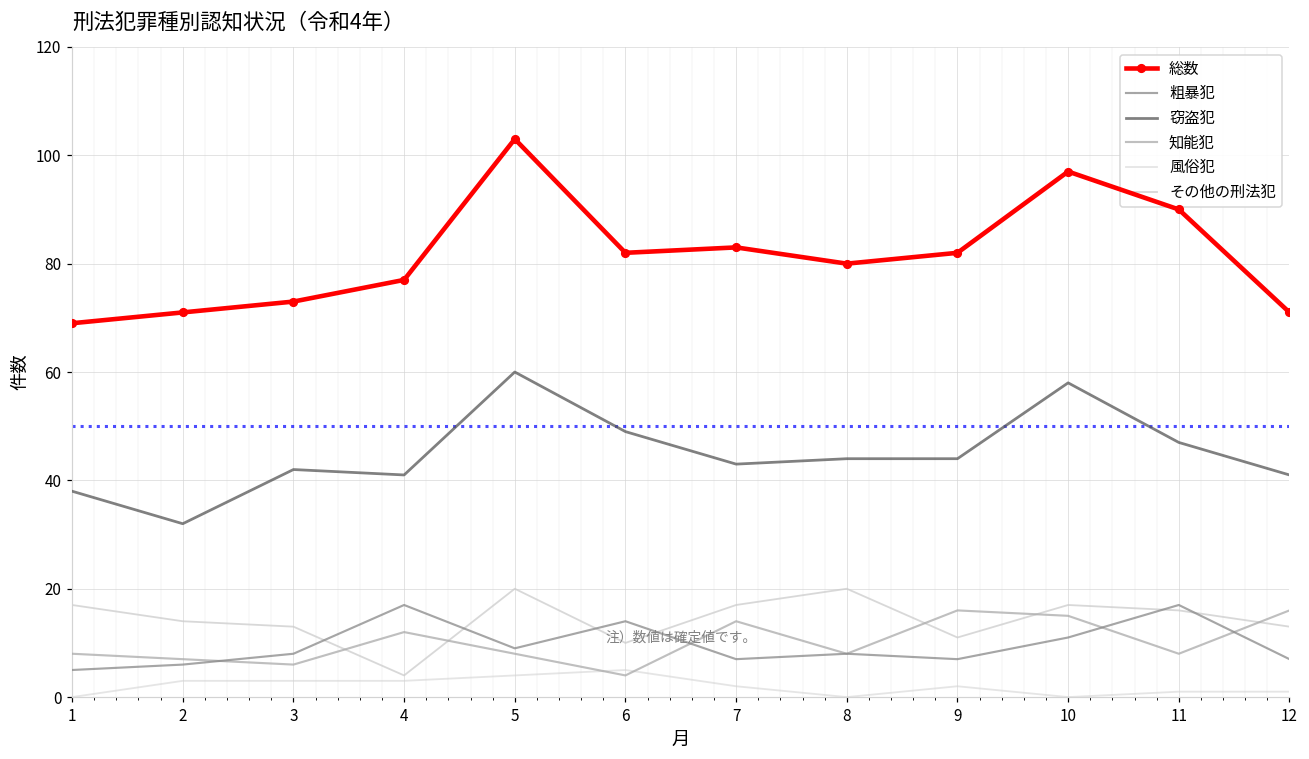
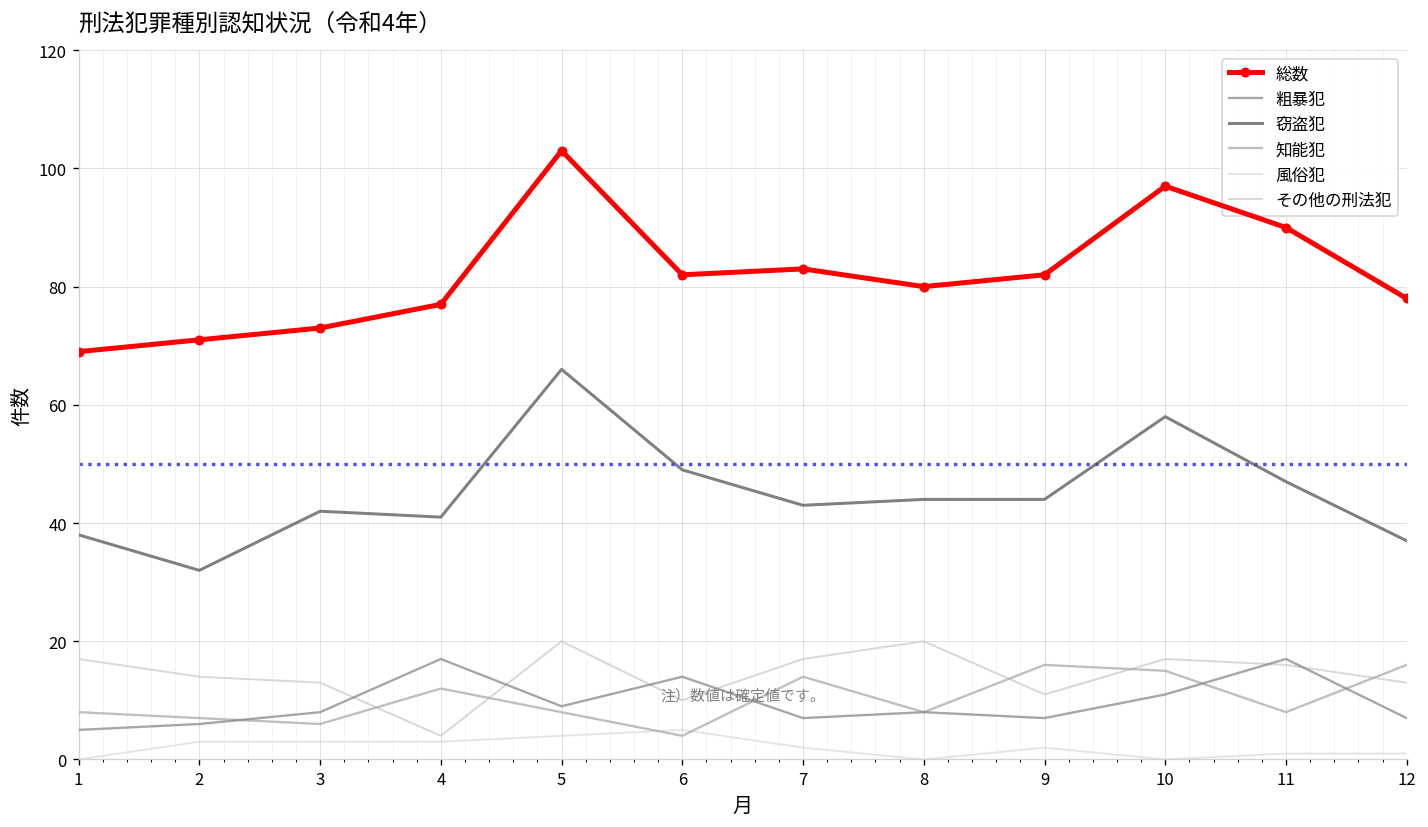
窃盗犯, 5: 60 -> 66
総数, 12: 71 -> 78
窃盗犯, 12: 41 -> 37
